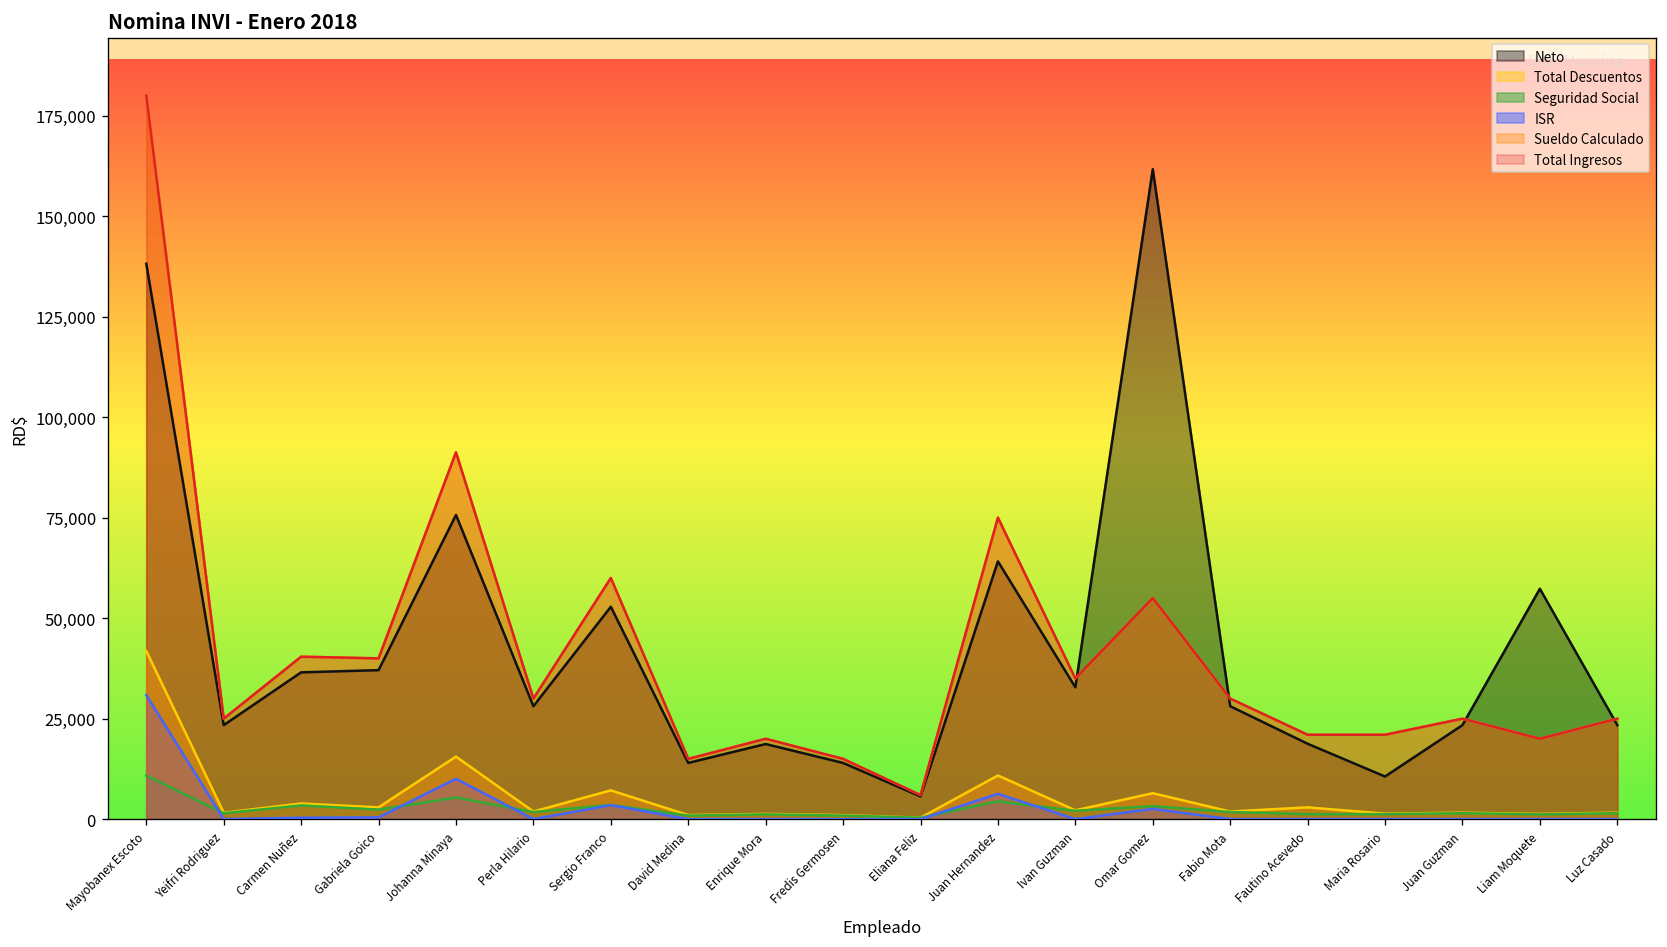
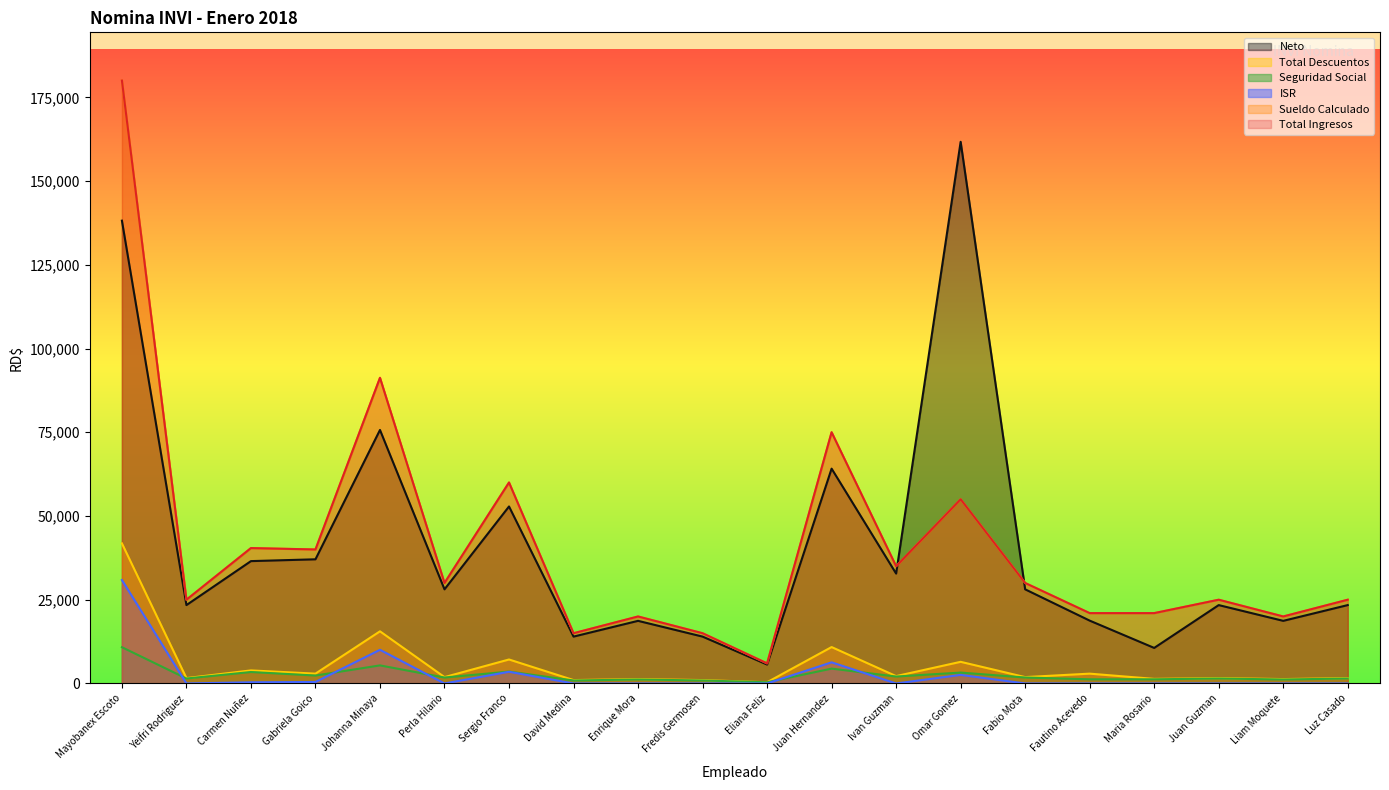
Neto, Liam Moquete: 57,000 -> 19,000
